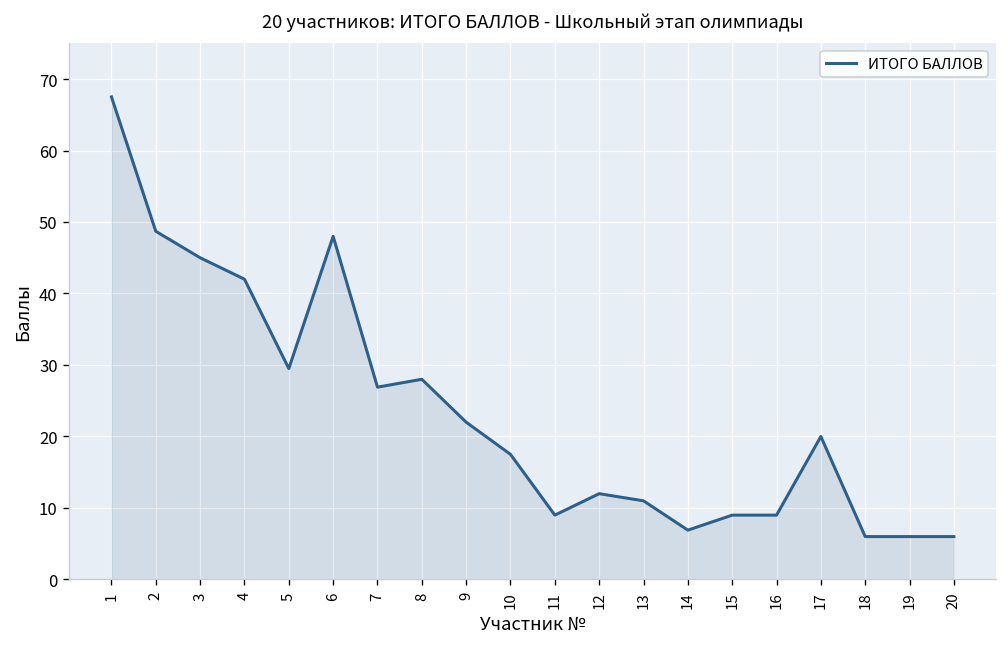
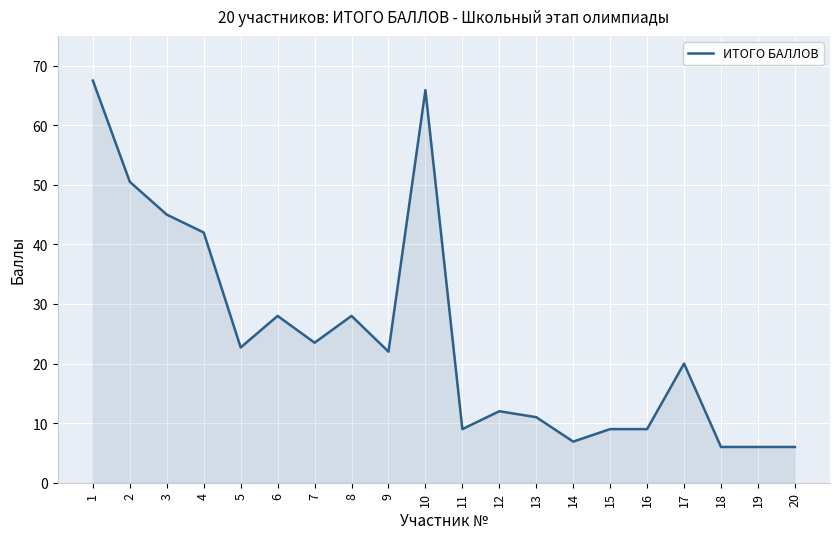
2: 49 -> 51
5: 30 -> 23
6: 48 -> 28
7: 27 -> 24
10: 18 -> 66
